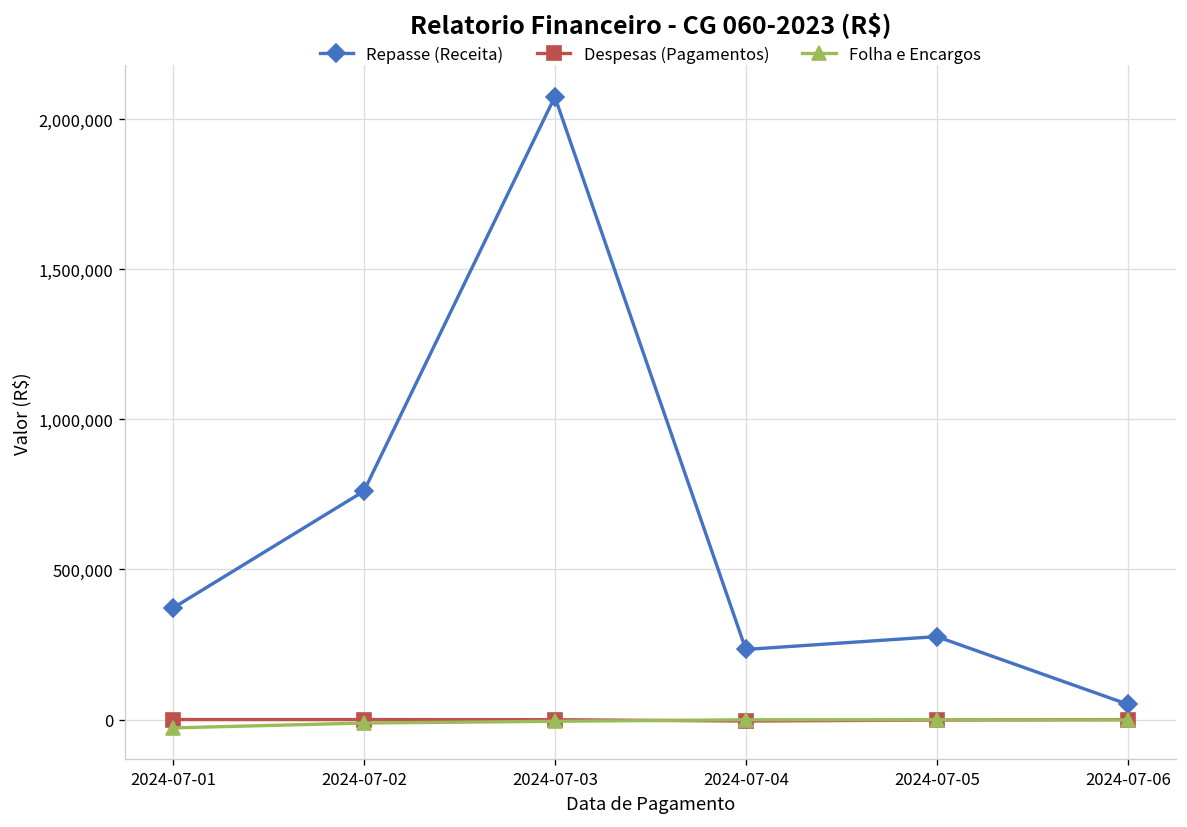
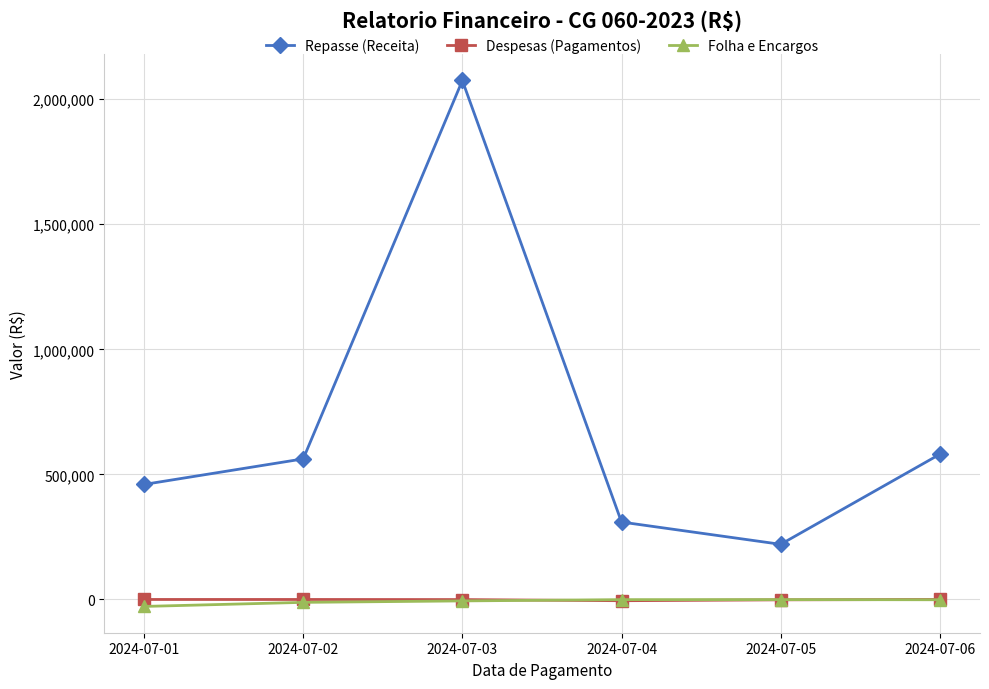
Repasse (Receita), 2024-07-01: 370,000 -> 460,000
Repasse (Receita), 2024-07-02: 760,000 -> 560,000
Repasse (Receita), 2024-07-04: 230,000 -> 310,000
Repasse (Receita), 2024-07-05: 280,000 -> 220,000
Repasse (Receita), 2024-07-06: 50,000 -> 580,000
